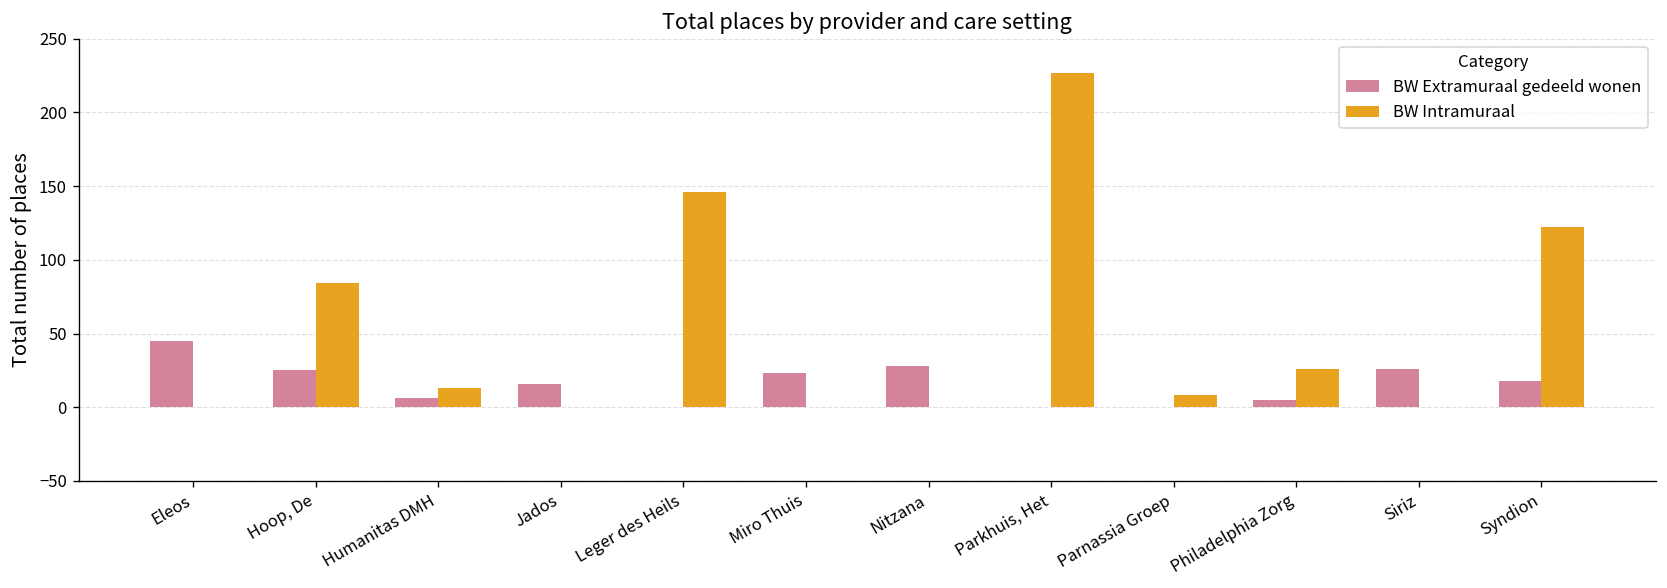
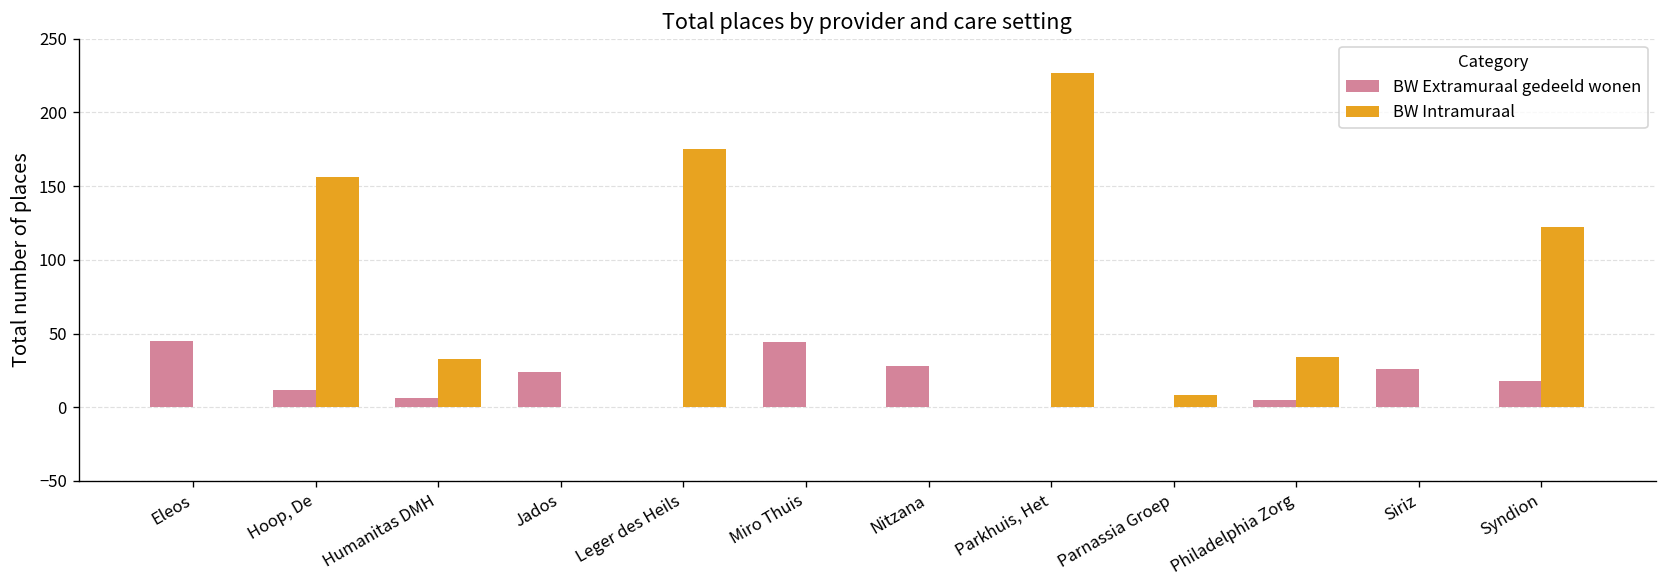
BW Extramuraal gedeeld wonen, Hoop, De: 25 -> 12
BW Intramuraal, Hoop, De: 84 -> 156
BW Intramuraal, Humanitas DMH: 13 -> 33
BW Extramuraal gedeeld wonen, Jados: 16 -> 24
BW Intramuraal, Leger des Heils: 146 -> 175
BW Extramuraal gedeeld wonen, Miro Thuis: 23 -> 44
BW Intramuraal, Philadelphia Zorg: 26 -> 34
